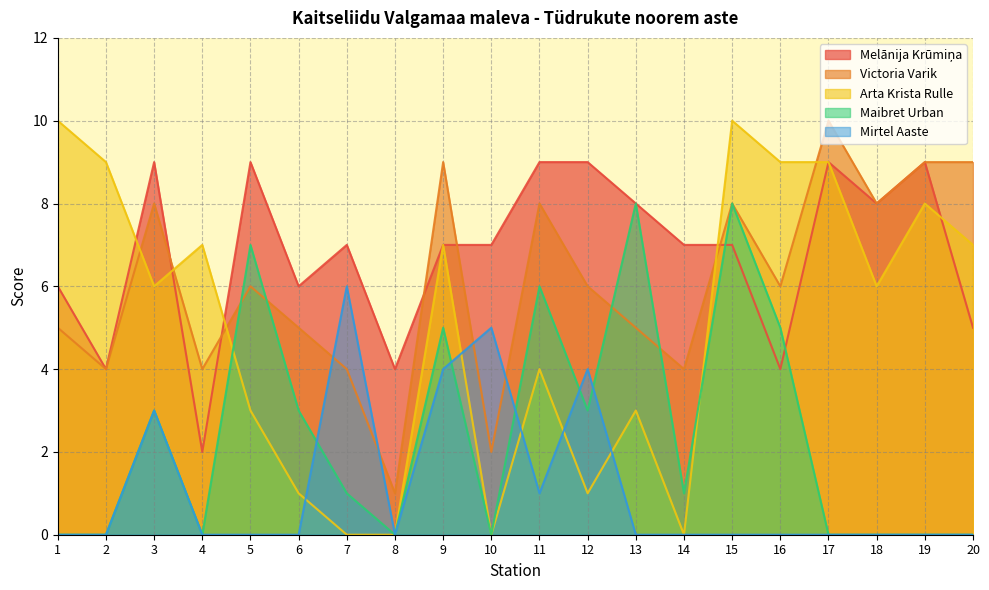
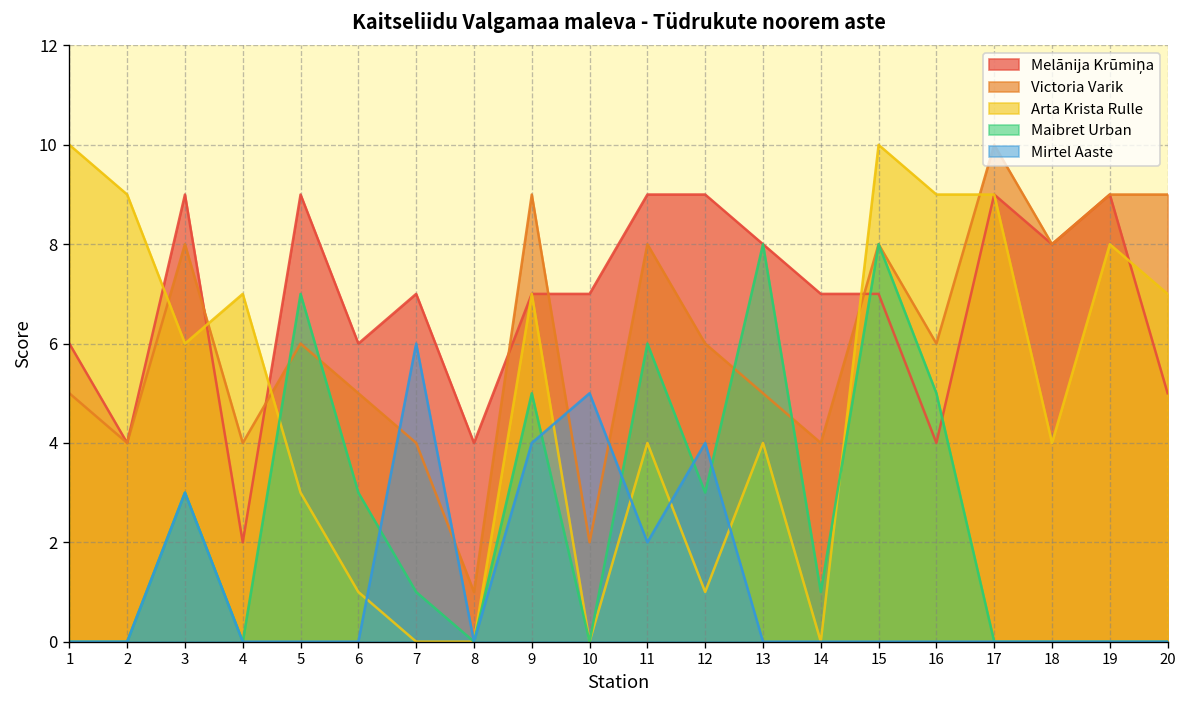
Mirtel Aaste, 11: 1 -> 2
Arta Krista Rulle, 13: 3 -> 4
Arta Krista Rulle, 18: 6 -> 4
